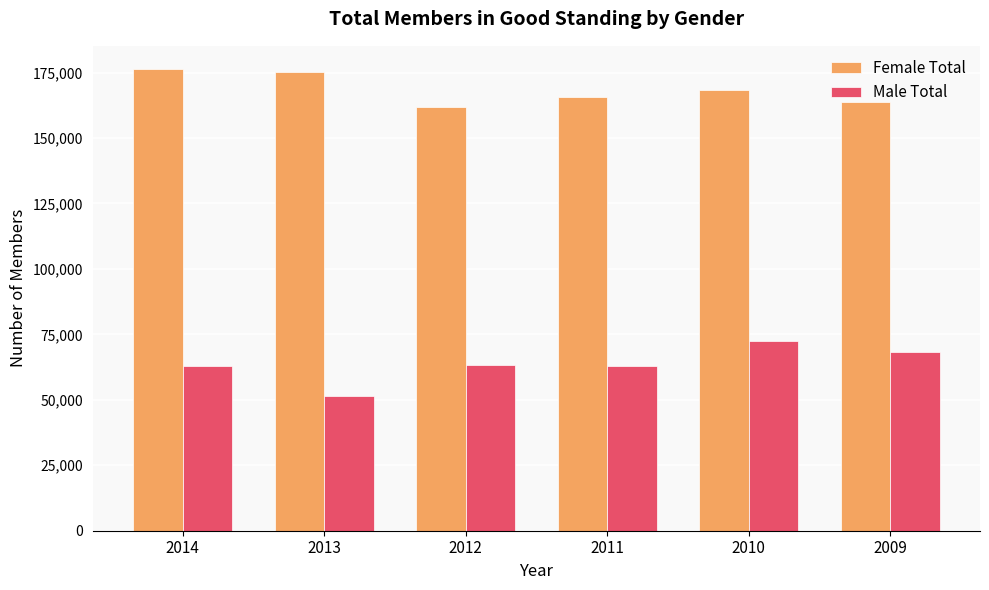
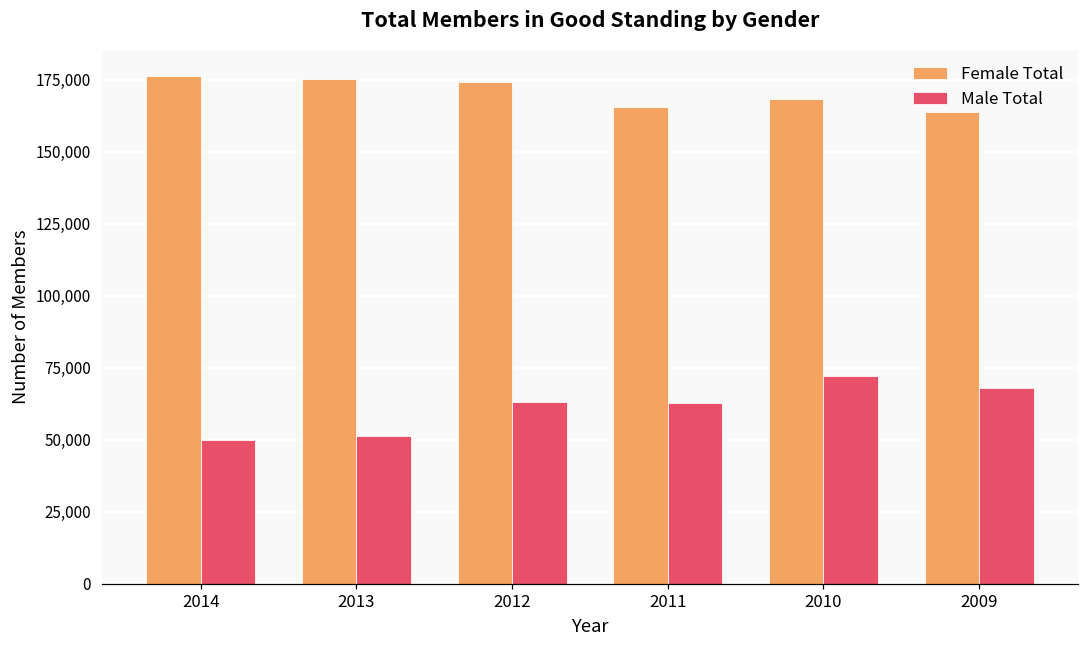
Male Total, 2014: 63,000 -> 50,000
Female Total, 2012: 162,000 -> 174,000
